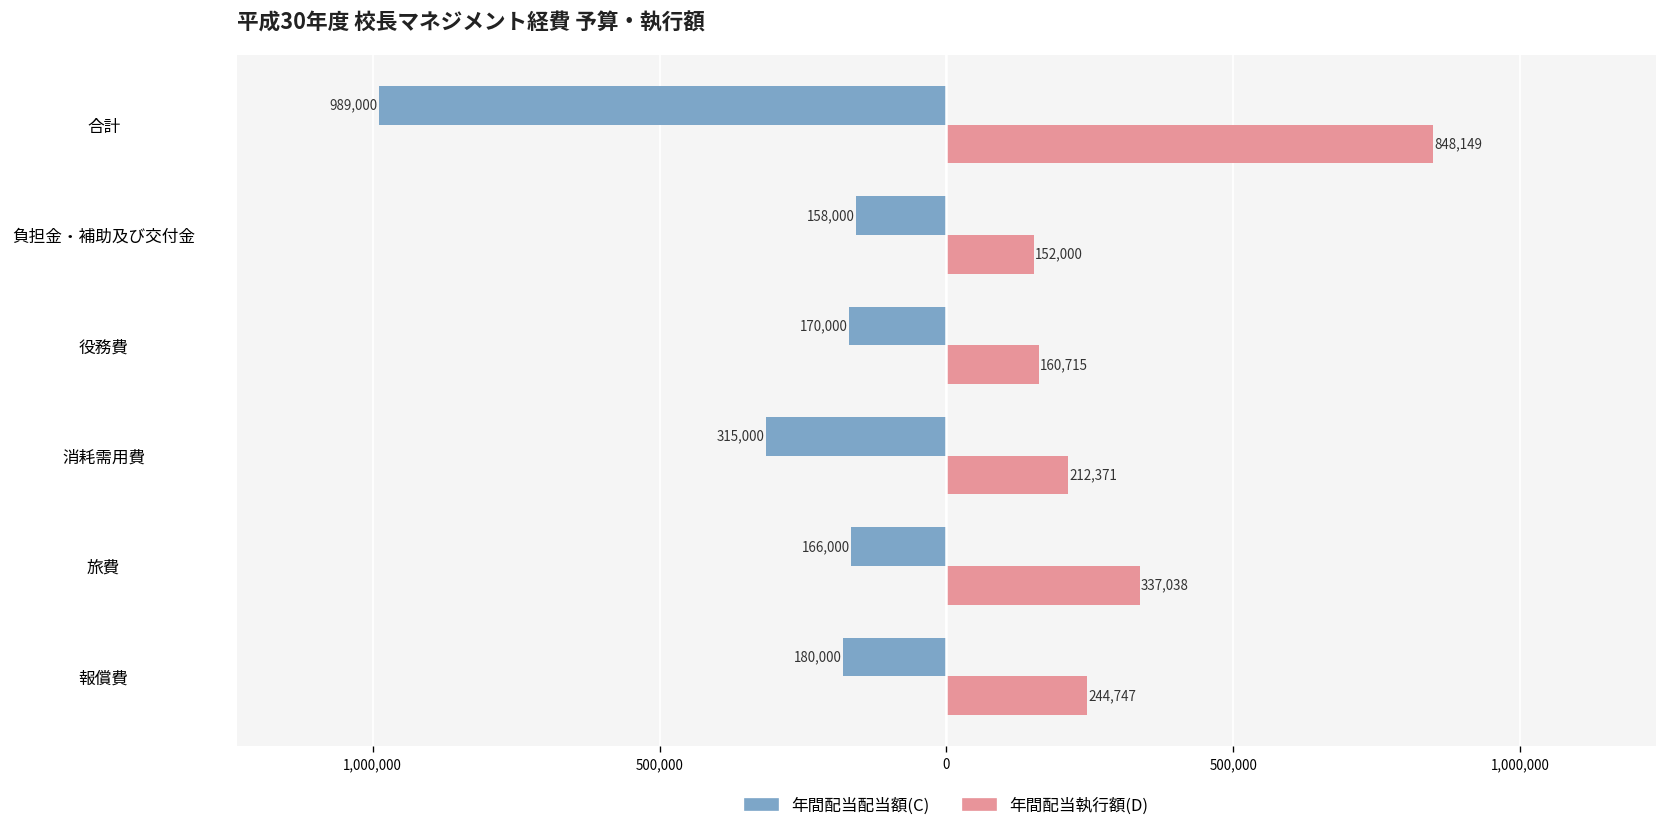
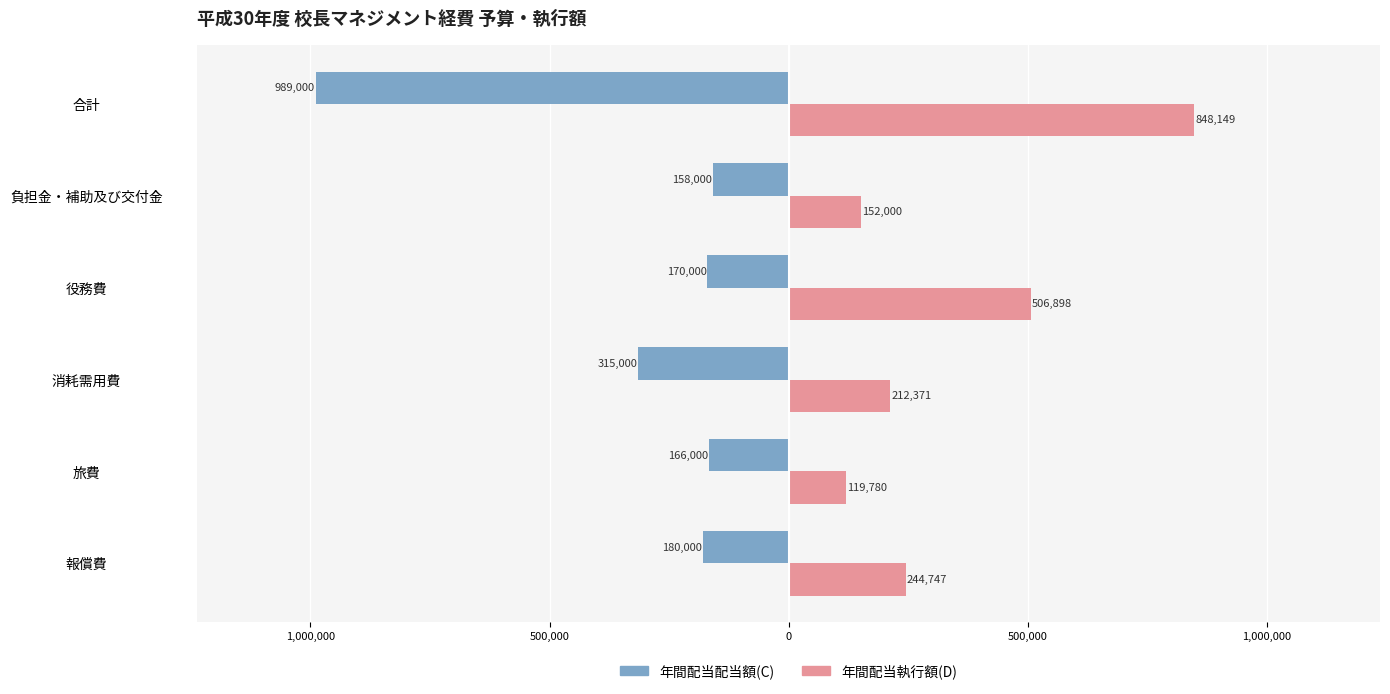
年間配当執行額(D), 役務費: 160,715 -> 506,898
年間配当執行額(D), 旅費: 337,038 -> 119,780
